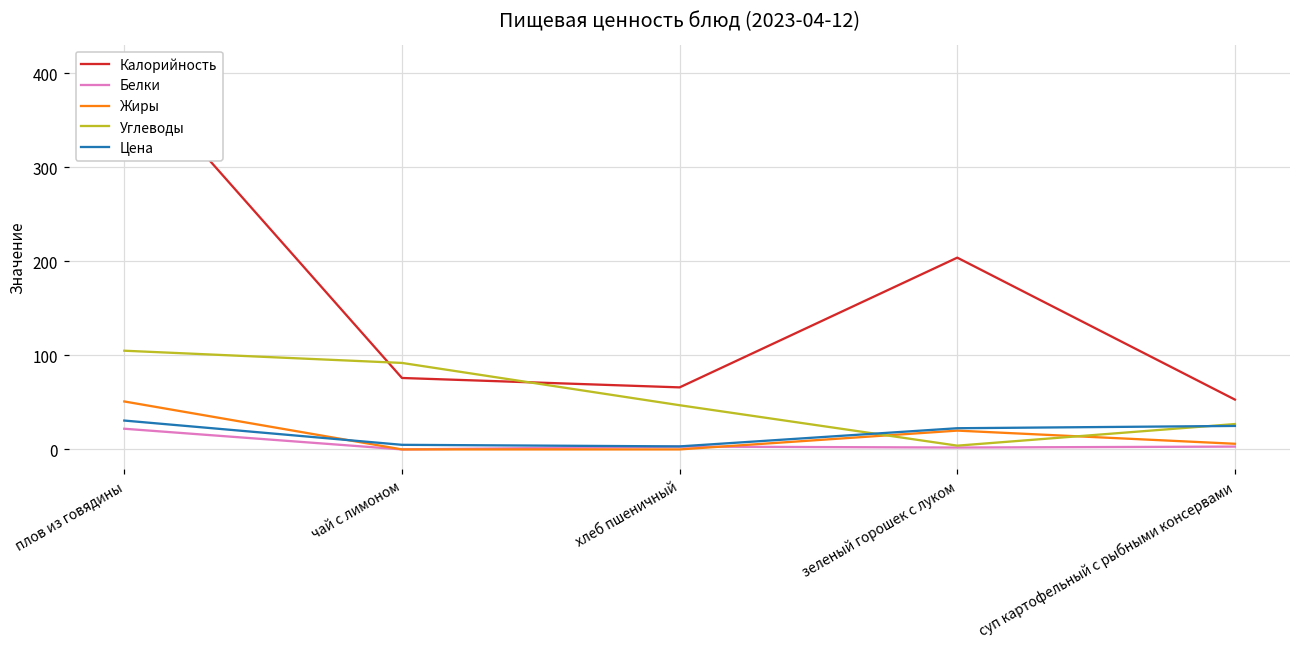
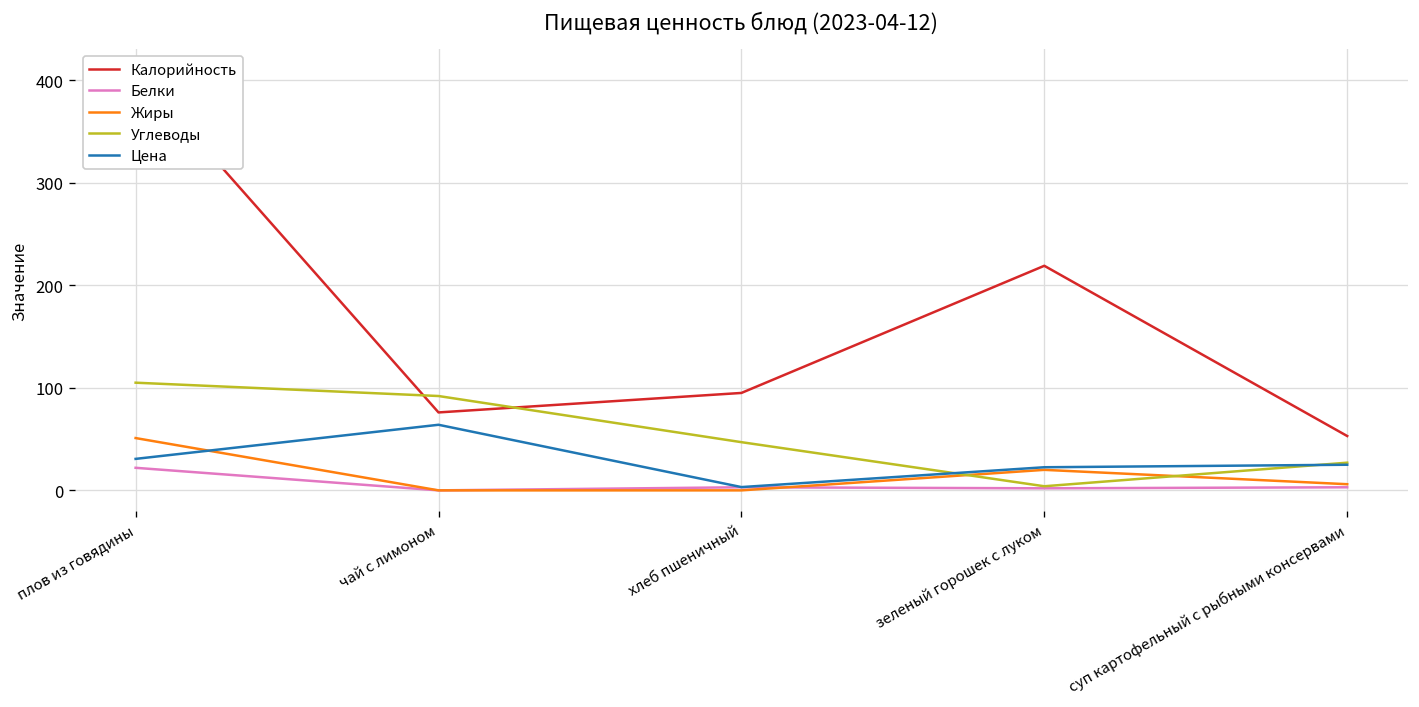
Цена, чай с лимоном: 0 -> 60
Калорийность, хлеб пшеничный: 70 -> 100
Калорийность, зеленый горошек с луком: 200 -> 220
